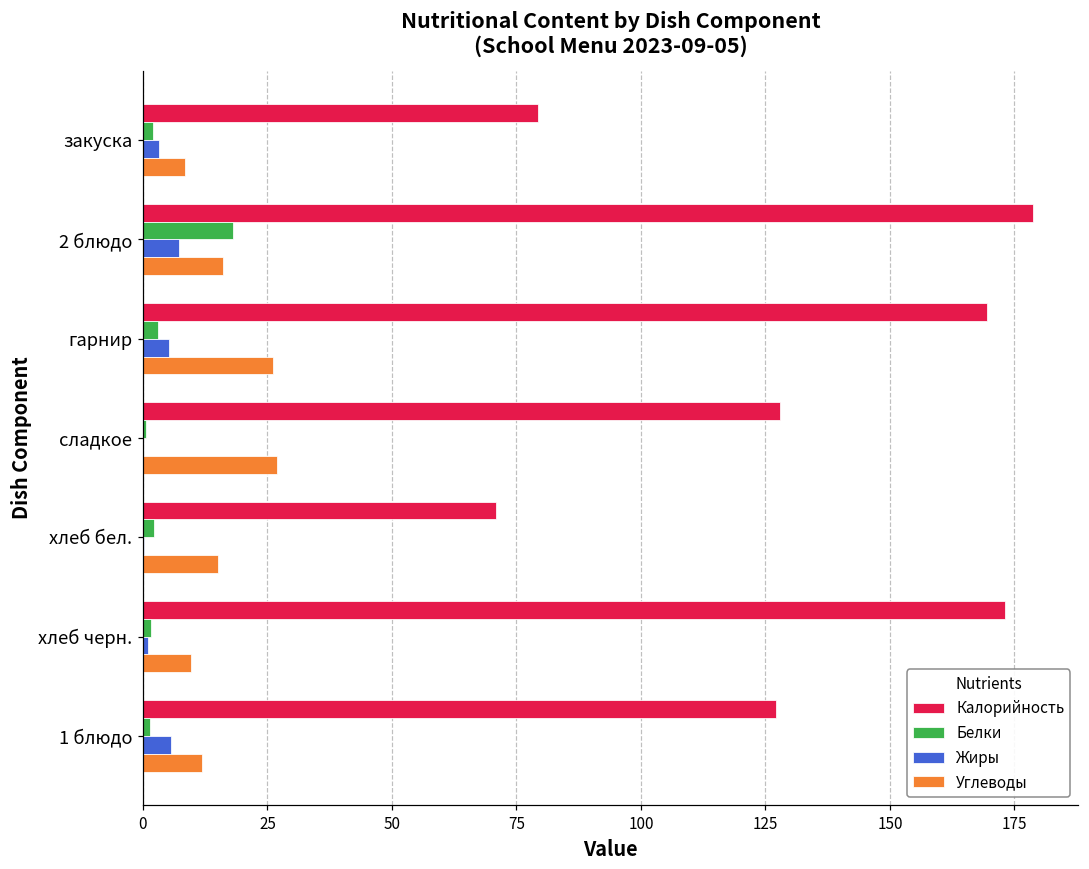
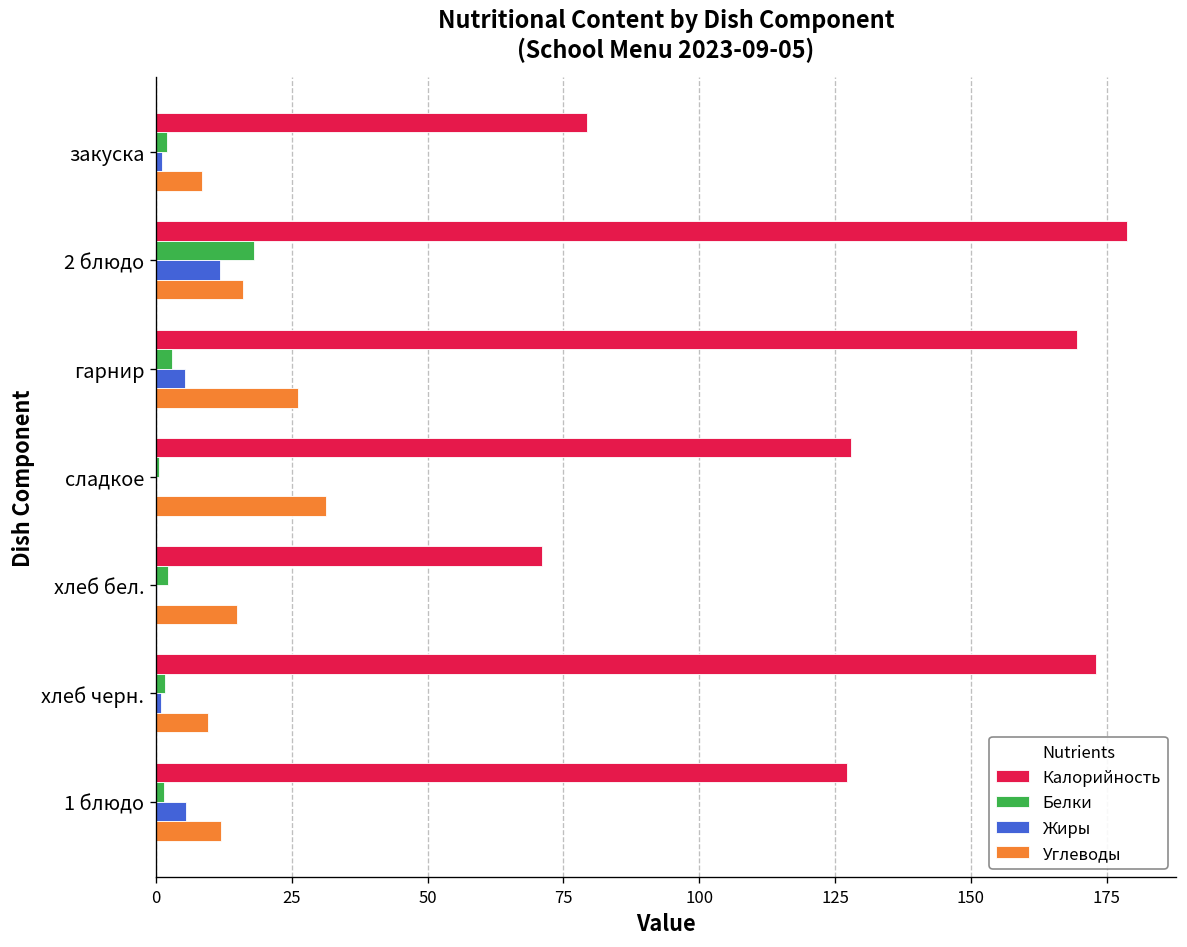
Жиры, закуска: 3 -> 1
Жиры, 2 блюдо: 7 -> 12
Углеводы, сладкое: 27 -> 31
